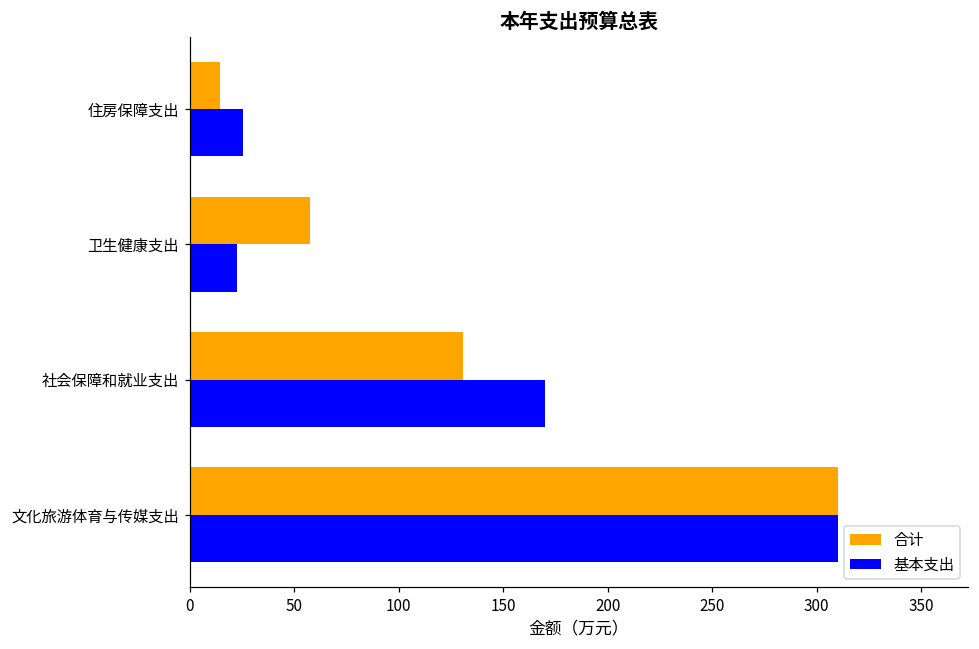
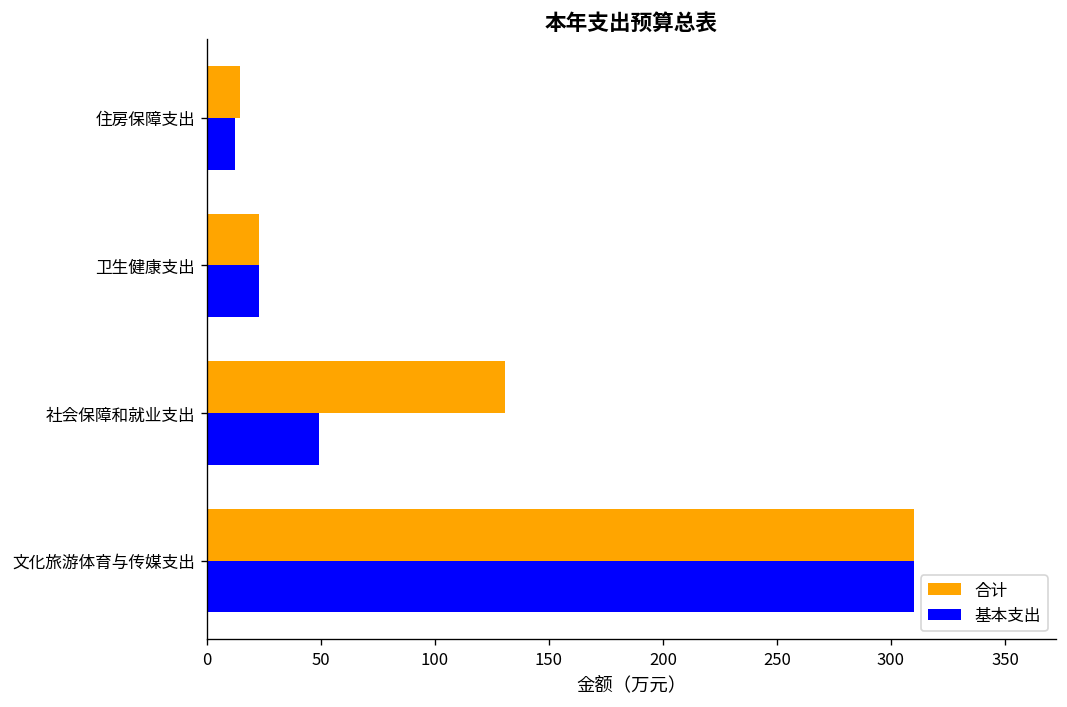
基本支出, 住房保障支出: 26 -> 13
合计, 卫生健康支出: 57 -> 23
基本支出, 社会保障和就业支出: 170 -> 49
